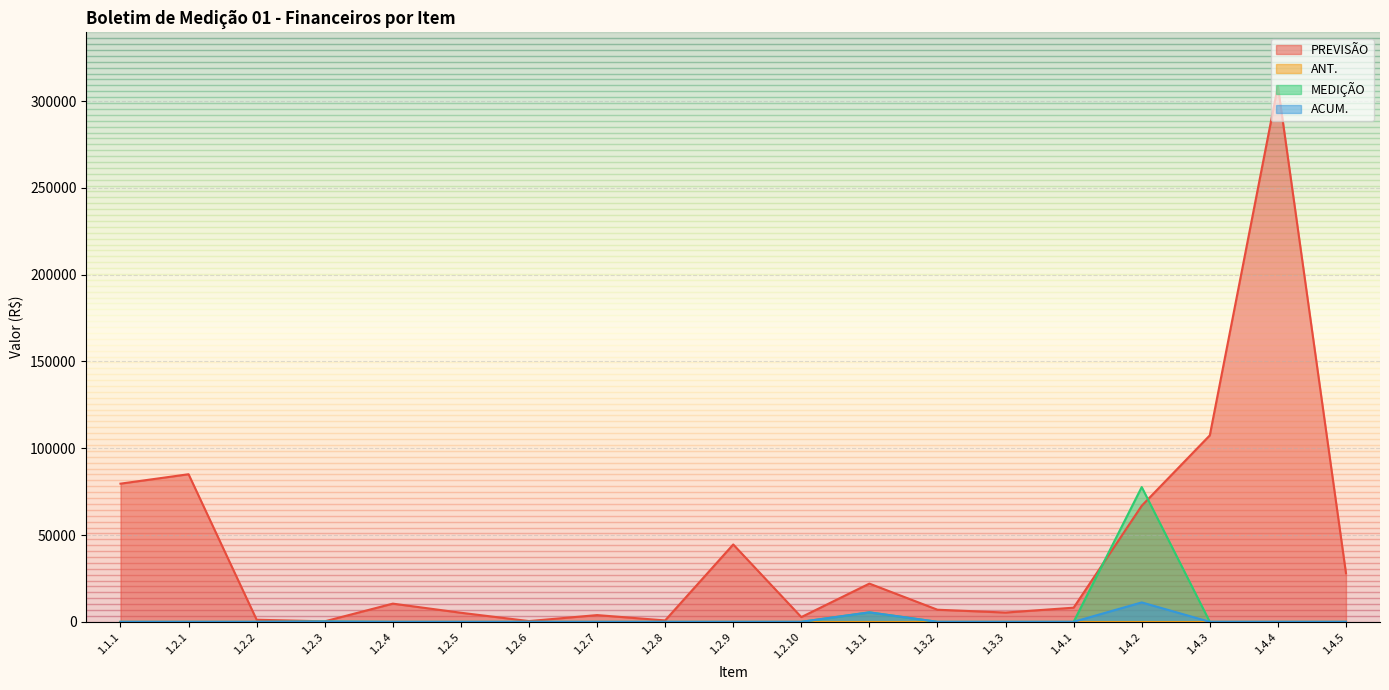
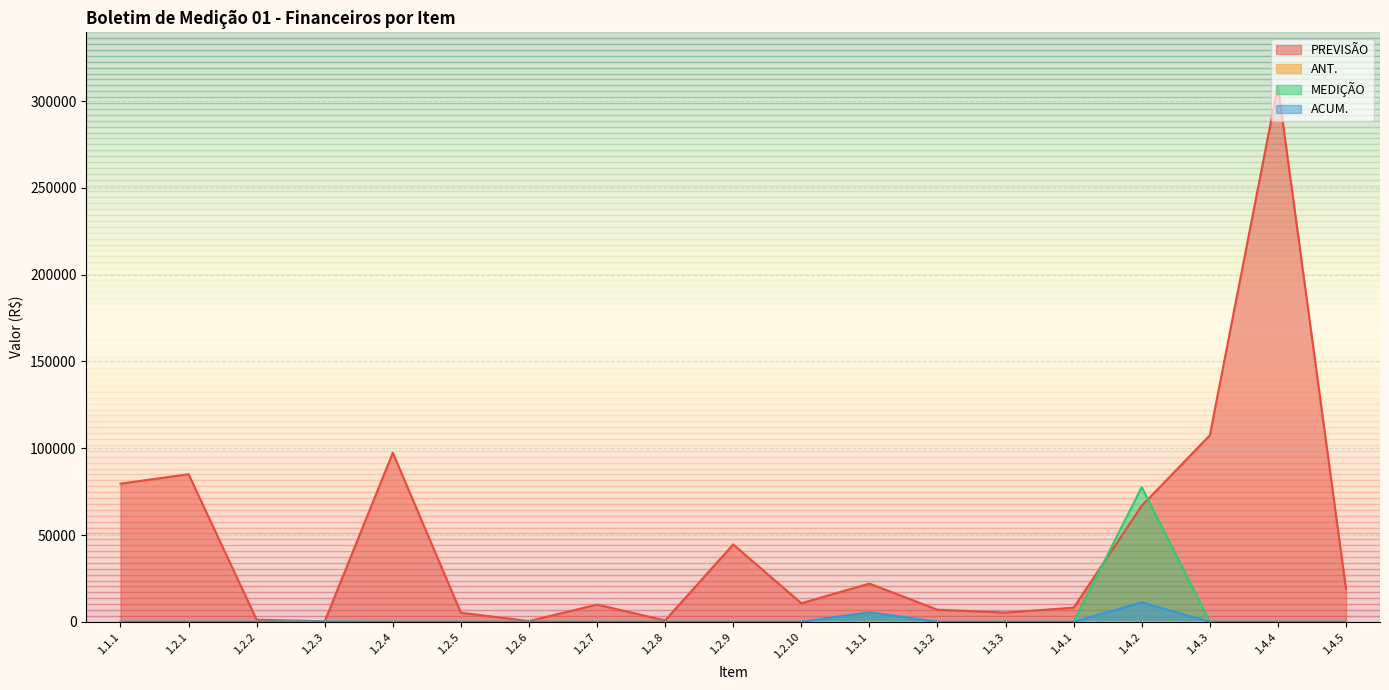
PREVISÃO, 1.2.4: 10000 -> 97000
PREVISÃO, 1.2.7: 4000 -> 10000
PREVISÃO, 1.2.10: 3000 -> 11000
PREVISÃO, 1.4.5: 28000 -> 19000
